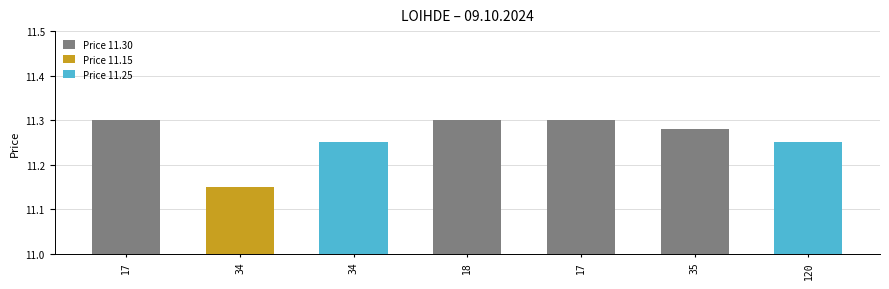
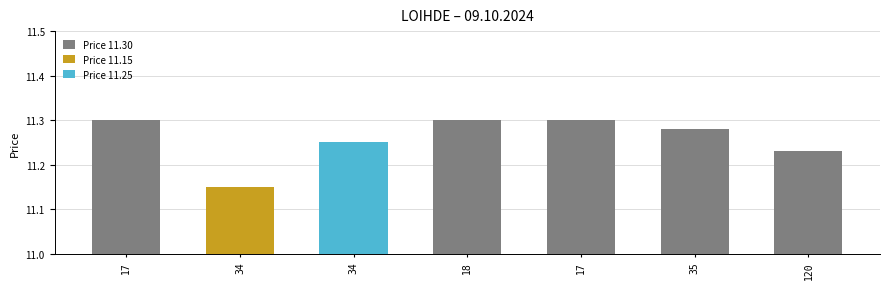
120: 11.25 -> 11.23
